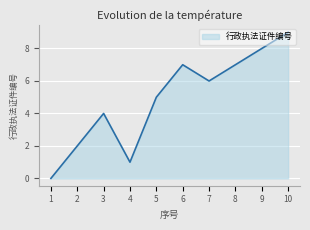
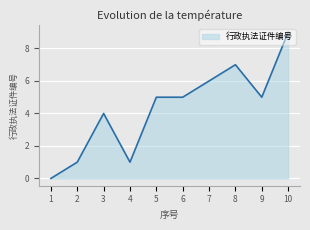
2: 2.0 -> 1.0
6: 7.0 -> 5.0
9: 8.0 -> 5.0
